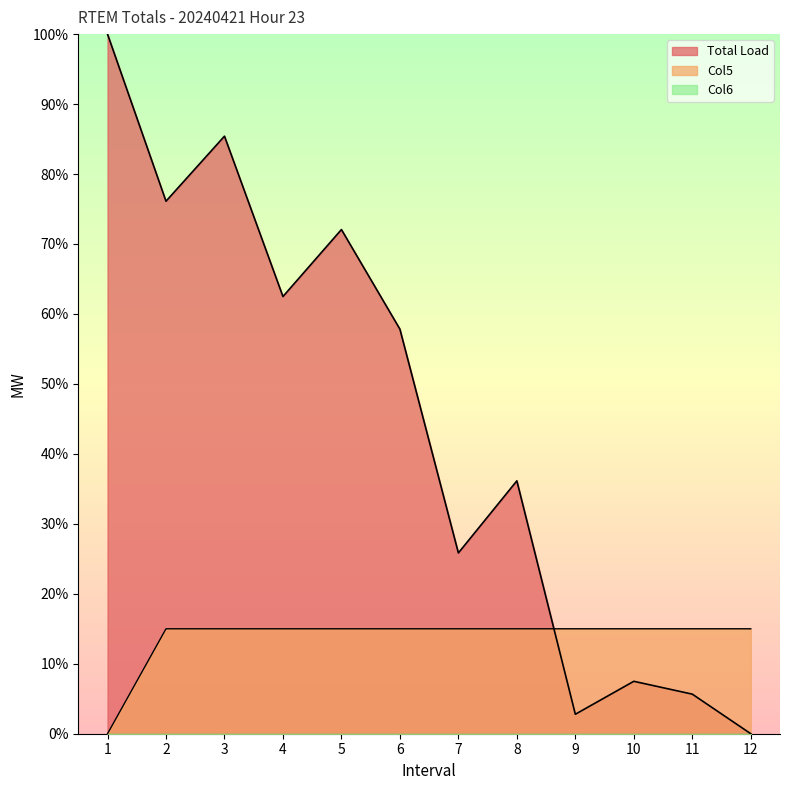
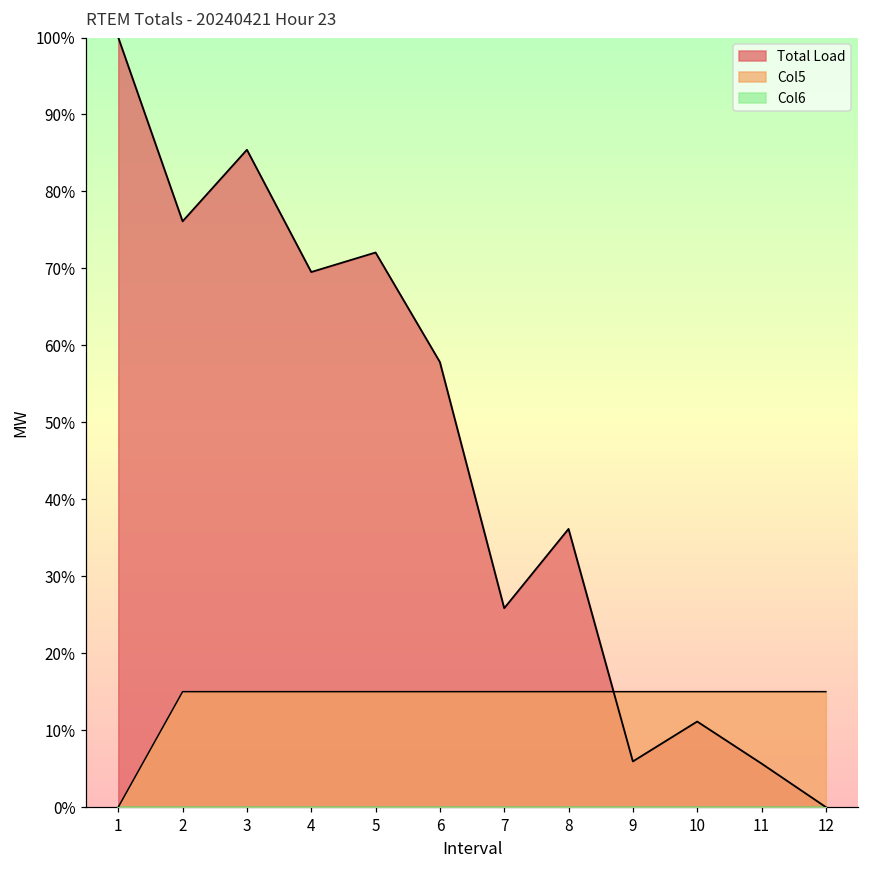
Total Load, 4: 62% -> 70%
Total Load, 9: 3% -> 6%
Total Load, 10: 7% -> 11%
